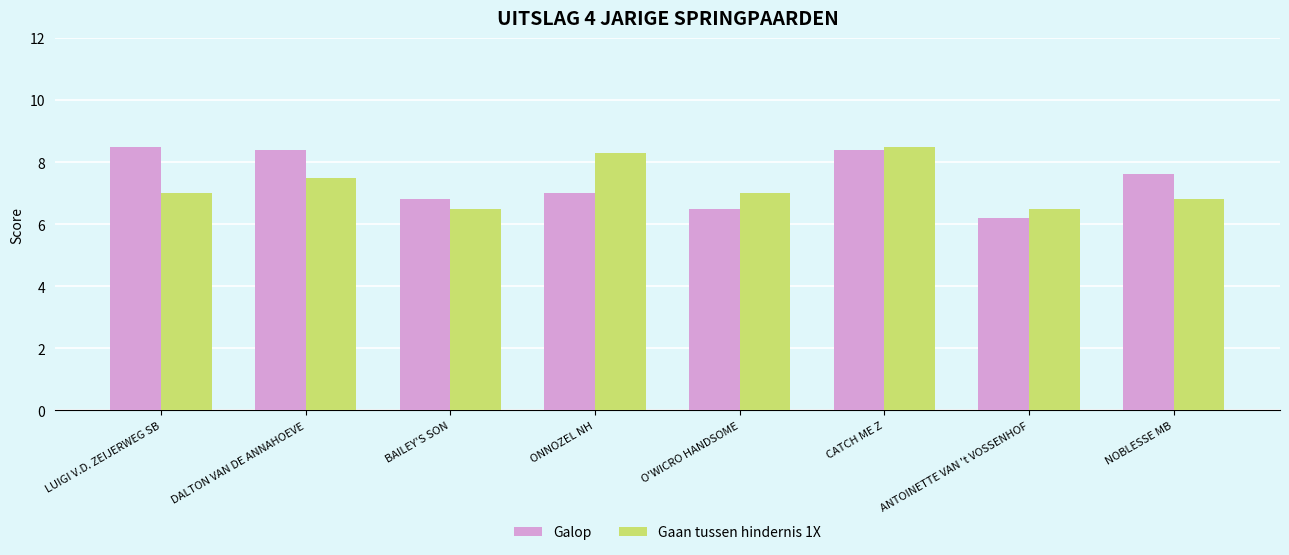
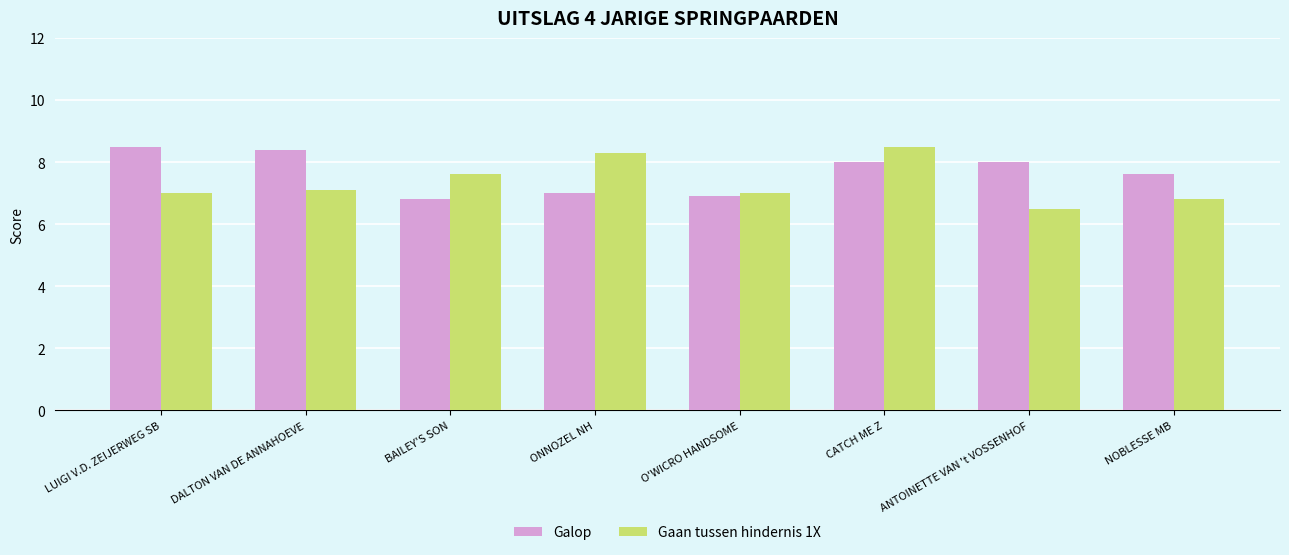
Gaan tussen hindernis 1X, DALTON VAN DE ANNAHOEVE: 7.5 -> 7.1
Gaan tussen hindernis 1X, BAILEY'S SON: 6.5 -> 7.6
Galop, O'WICRO HANDSOME: 6.5 -> 6.9
Galop, CATCH ME Z: 8.4 -> 8.0
Galop, ANTOINETTE VAN 't VOSSENHOF: 6.2 -> 8.0
